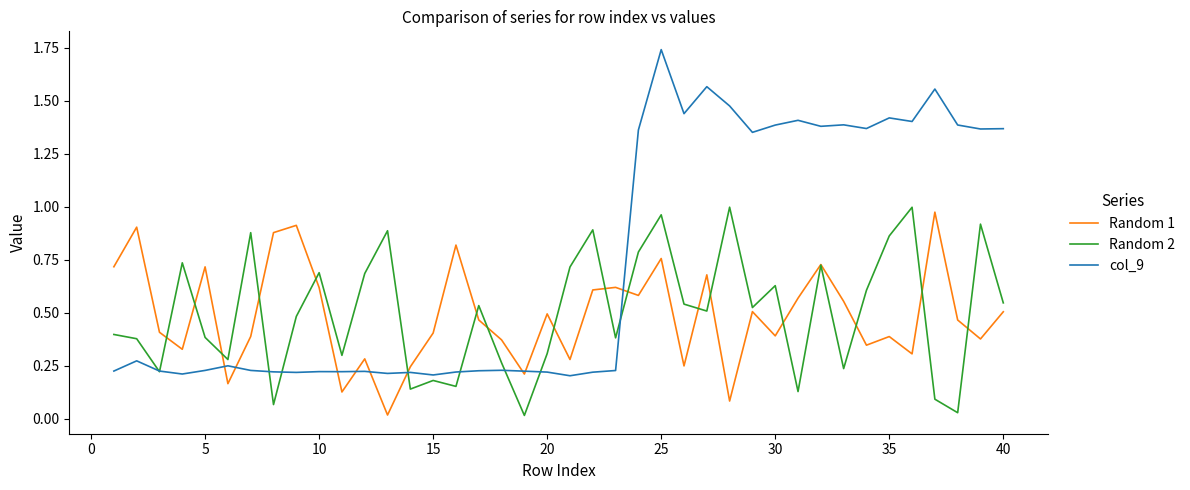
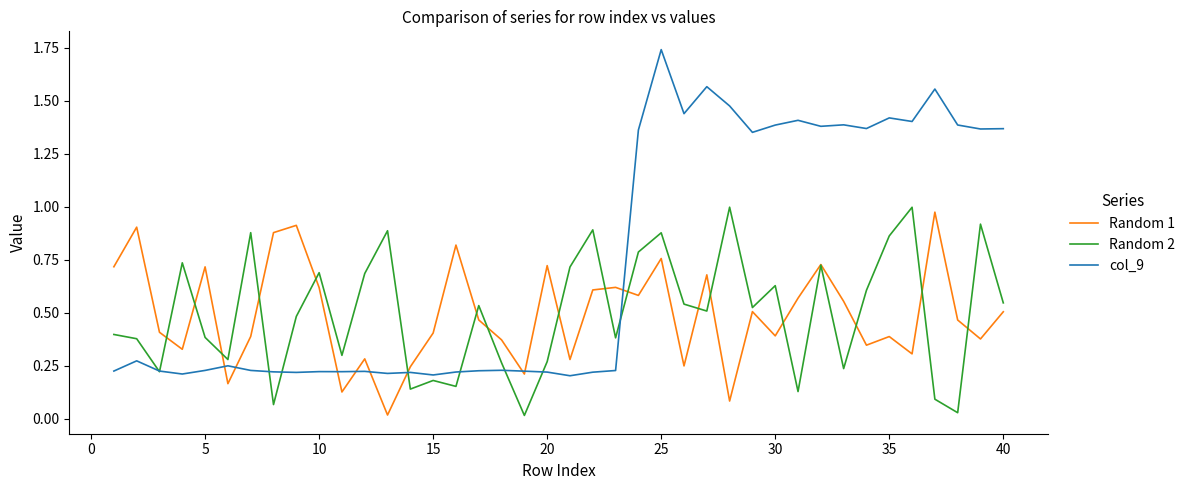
Random 1, 20: 0.50 -> 0.72
Random 2, 20: 0.31 -> 0.27
Random 2, 25: 0.96 -> 0.88
